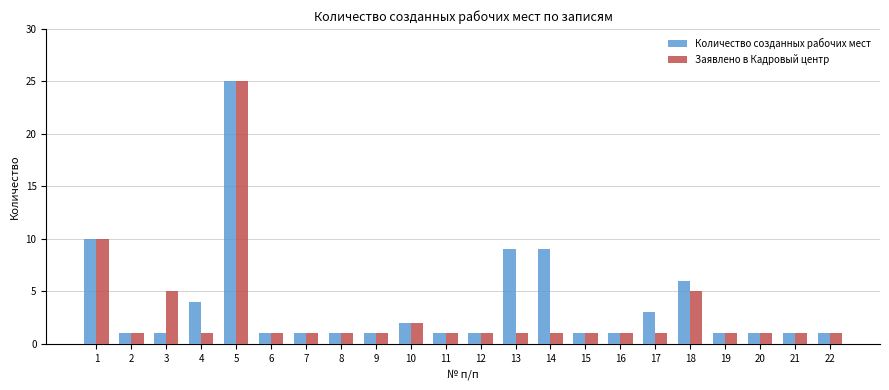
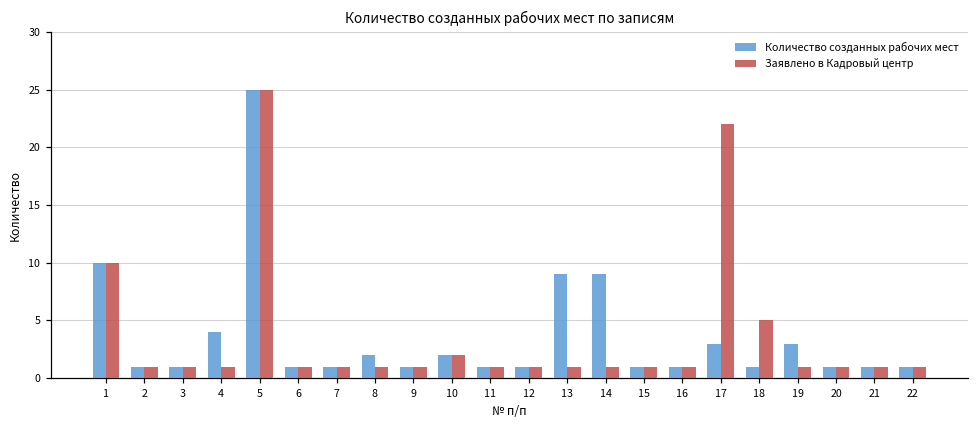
Заявлено в Кадровый центр, 3: 5 -> 1
Количество созданных рабочих мест, 8: 1 -> 2
Заявлено в Кадровый центр, 17: 1 -> 22
Количество созданных рабочих мест, 18: 6 -> 1
Количество созданных рабочих мест, 19: 1 -> 3
